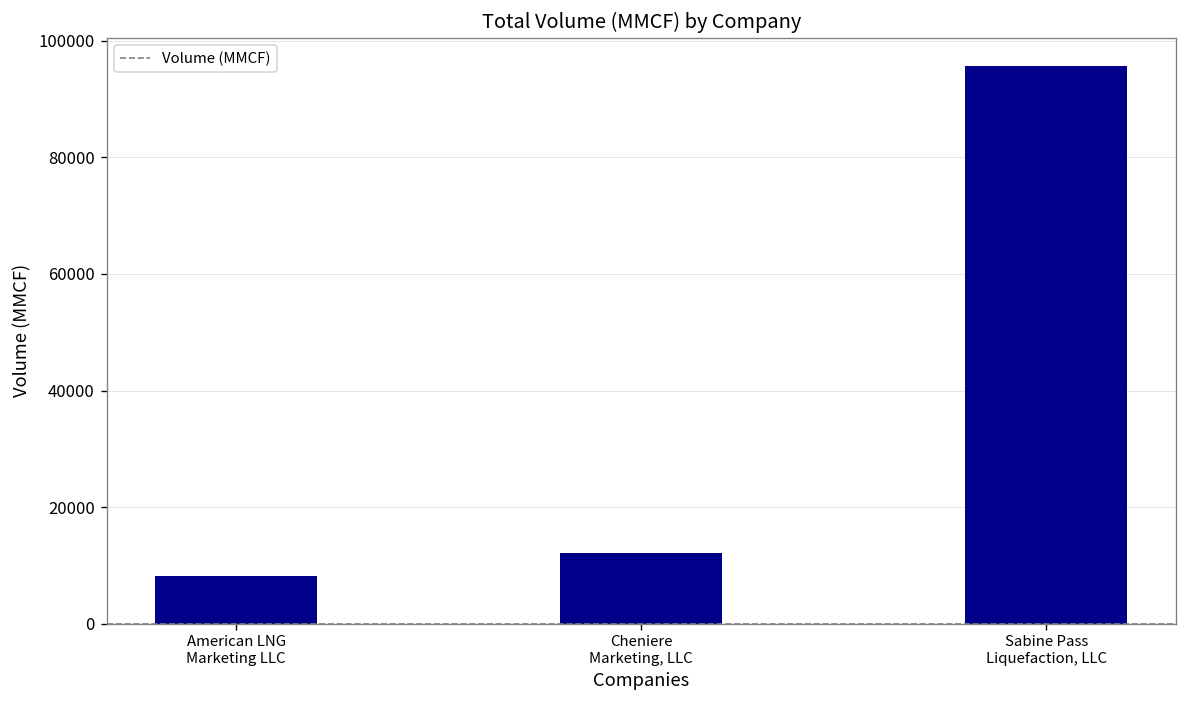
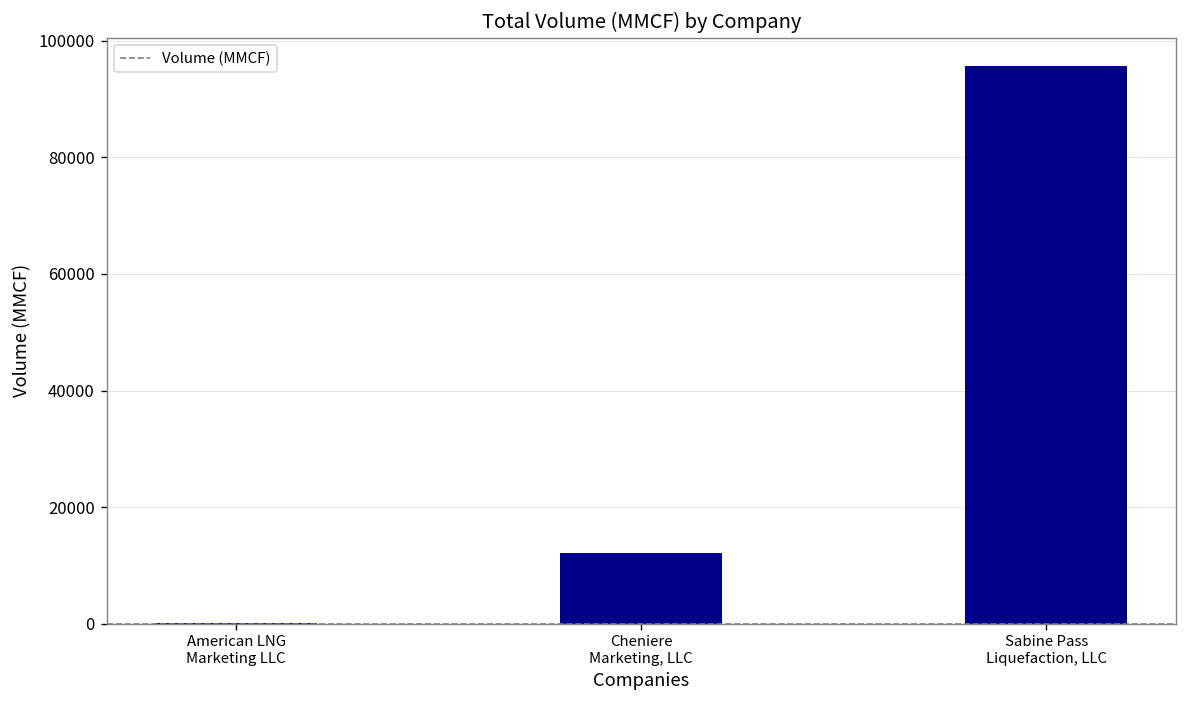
American LNG Marketing LLC: 8000 -> 0
